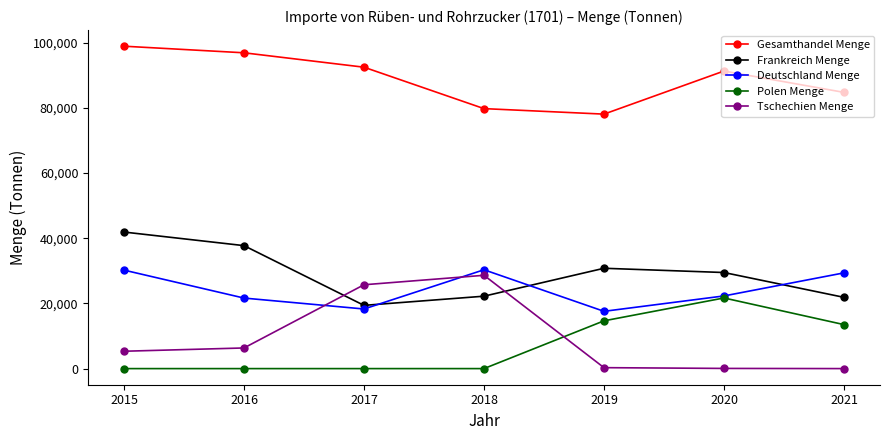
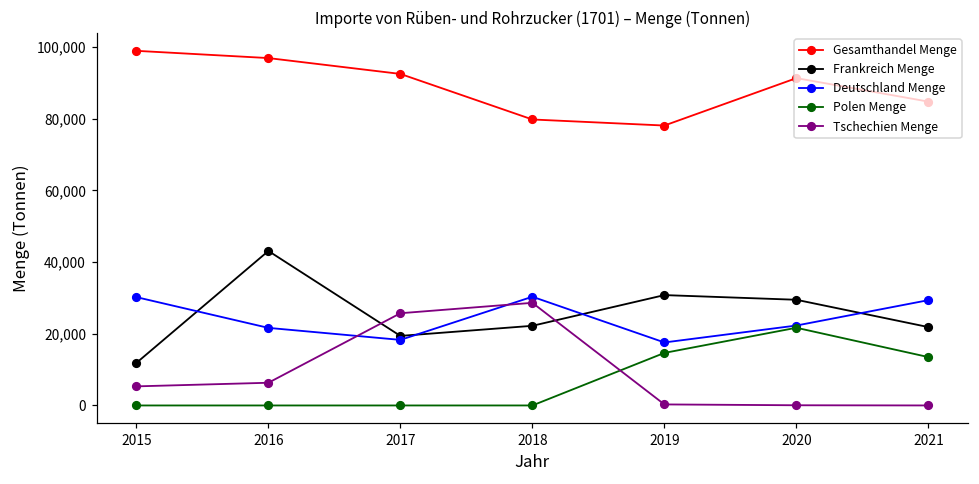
Frankreich Menge, 2015: 42,000 -> 12,000
Frankreich Menge, 2016: 38,000 -> 43,000
